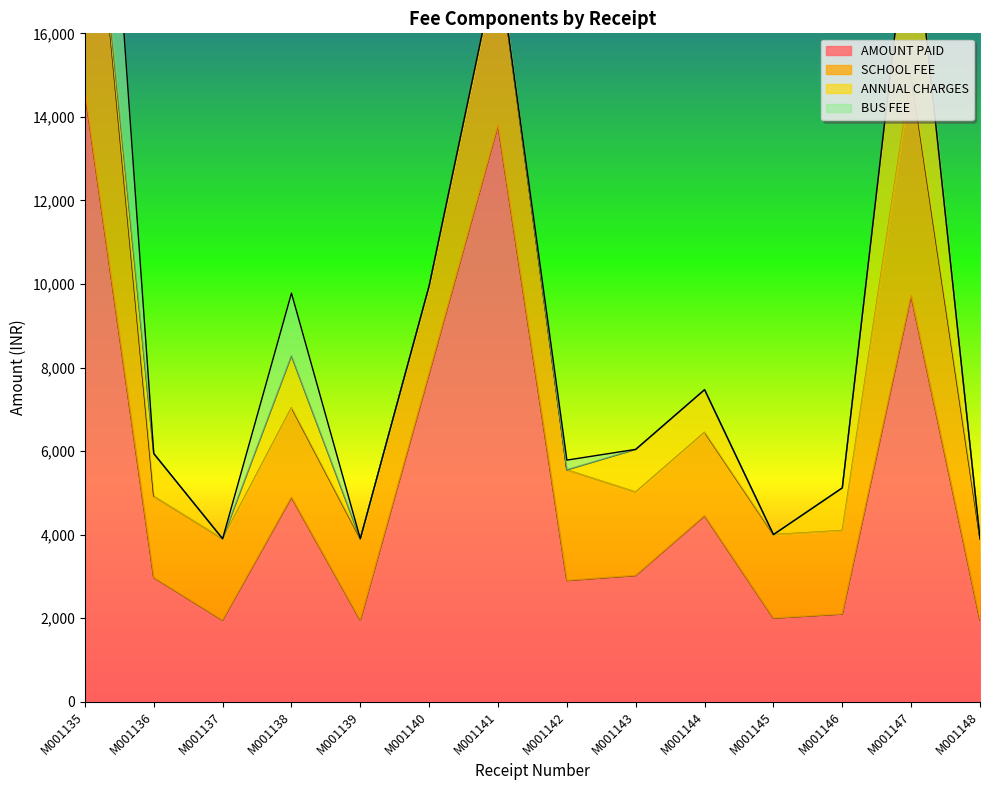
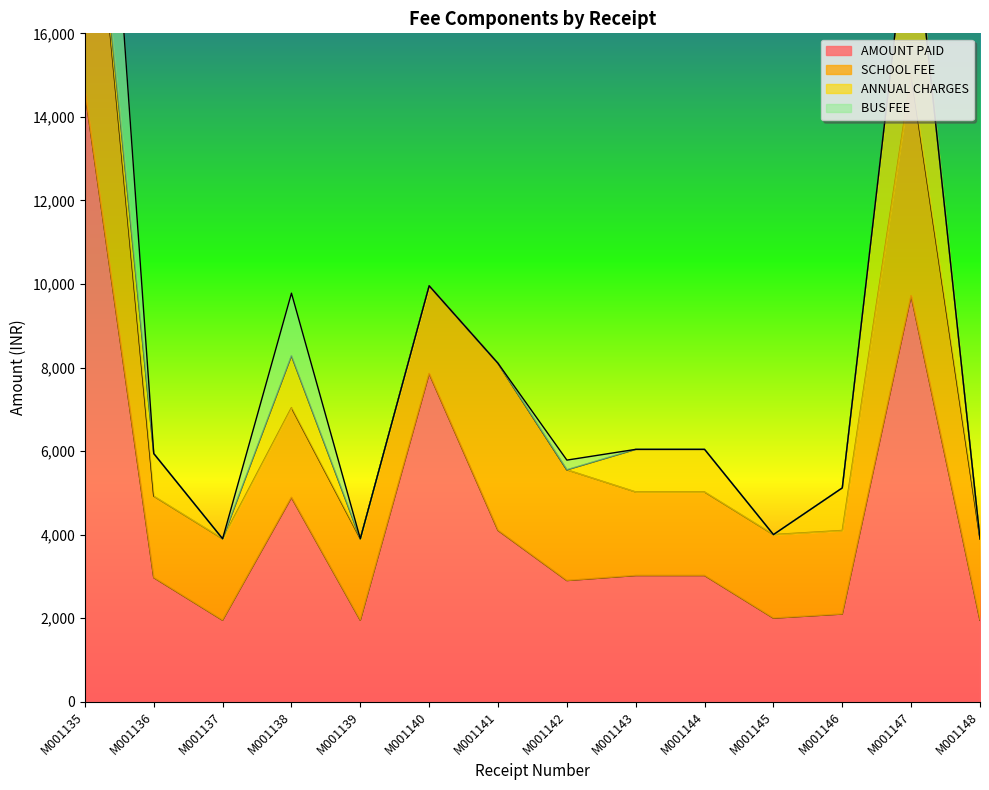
AMOUNT PAID, M001141: 13,800 -> 4,100
AMOUNT PAID, M001144: 4,400 -> 3,000
